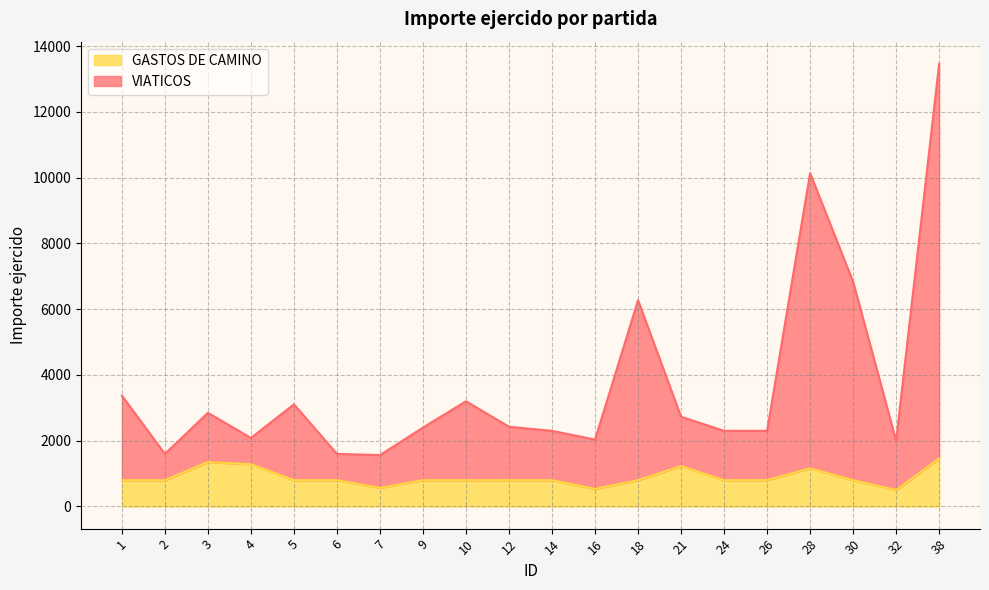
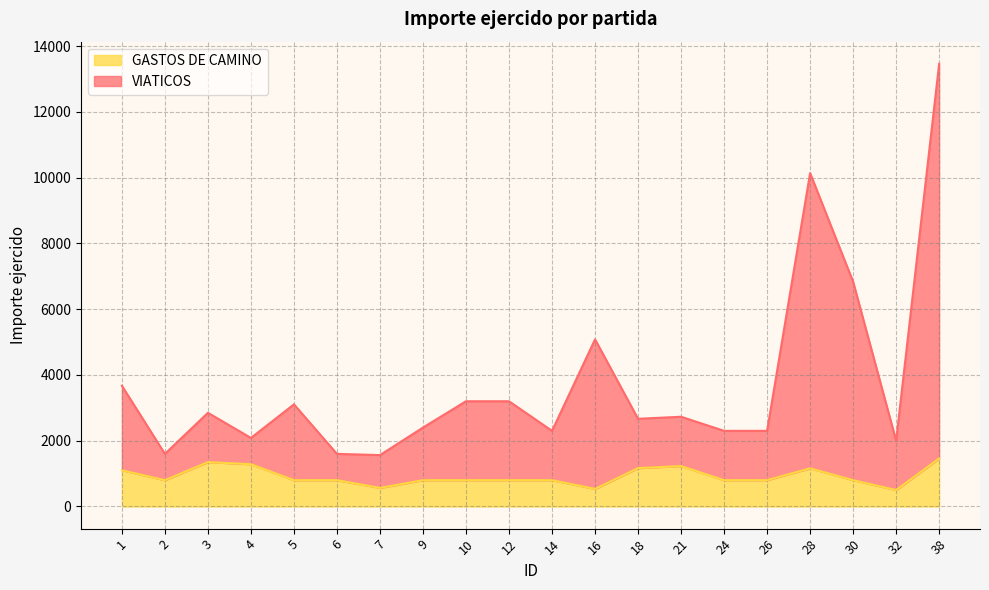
GASTOS DE CAMINO, 1: 800 -> 1100
VIATICOS, 12: 1600 -> 2400
VIATICOS, 16: 1500 -> 4500
GASTOS DE CAMINO, 18: 800 -> 1200
VIATICOS, 18: 5500 -> 1500
